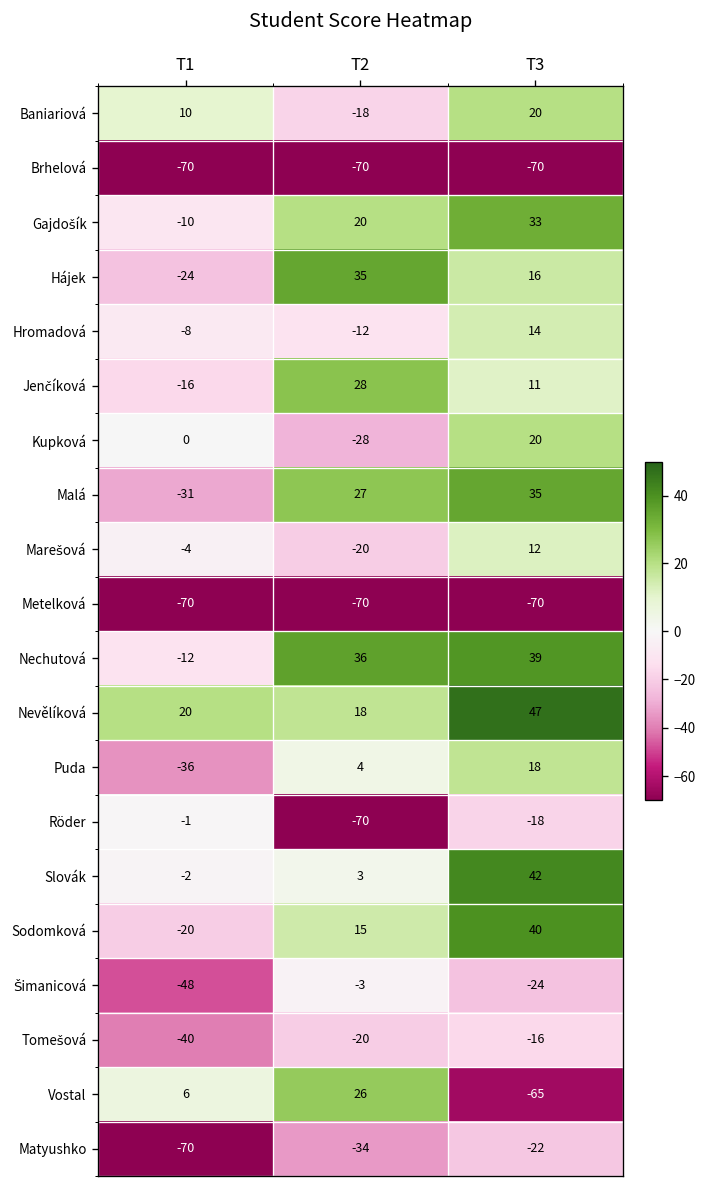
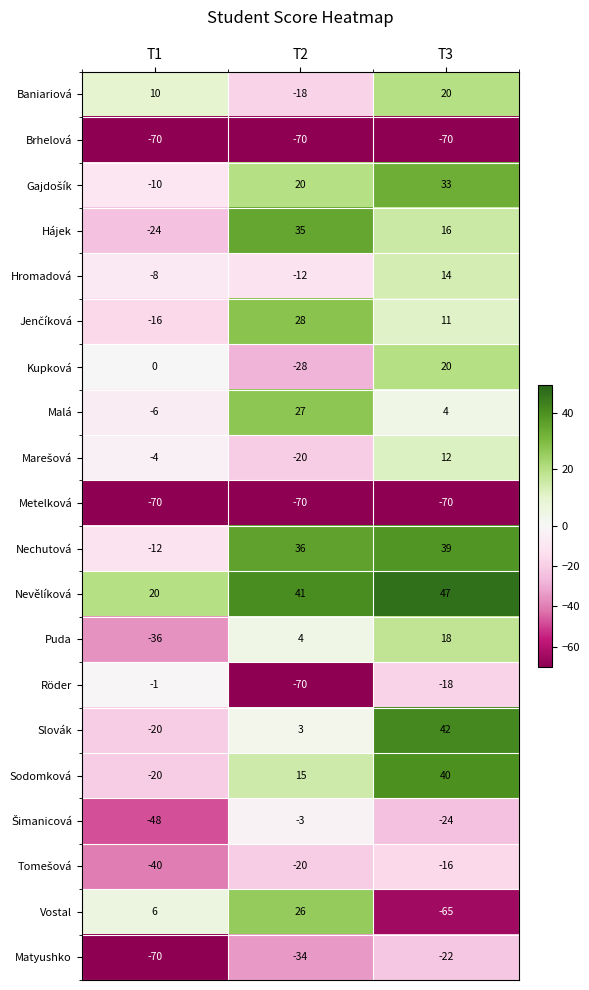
Malá, T1: -31 -> -6
Malá, T3: 35 -> 4
Nevělíková, T2: 18 -> 41
Slovák, T1: -2 -> -20
